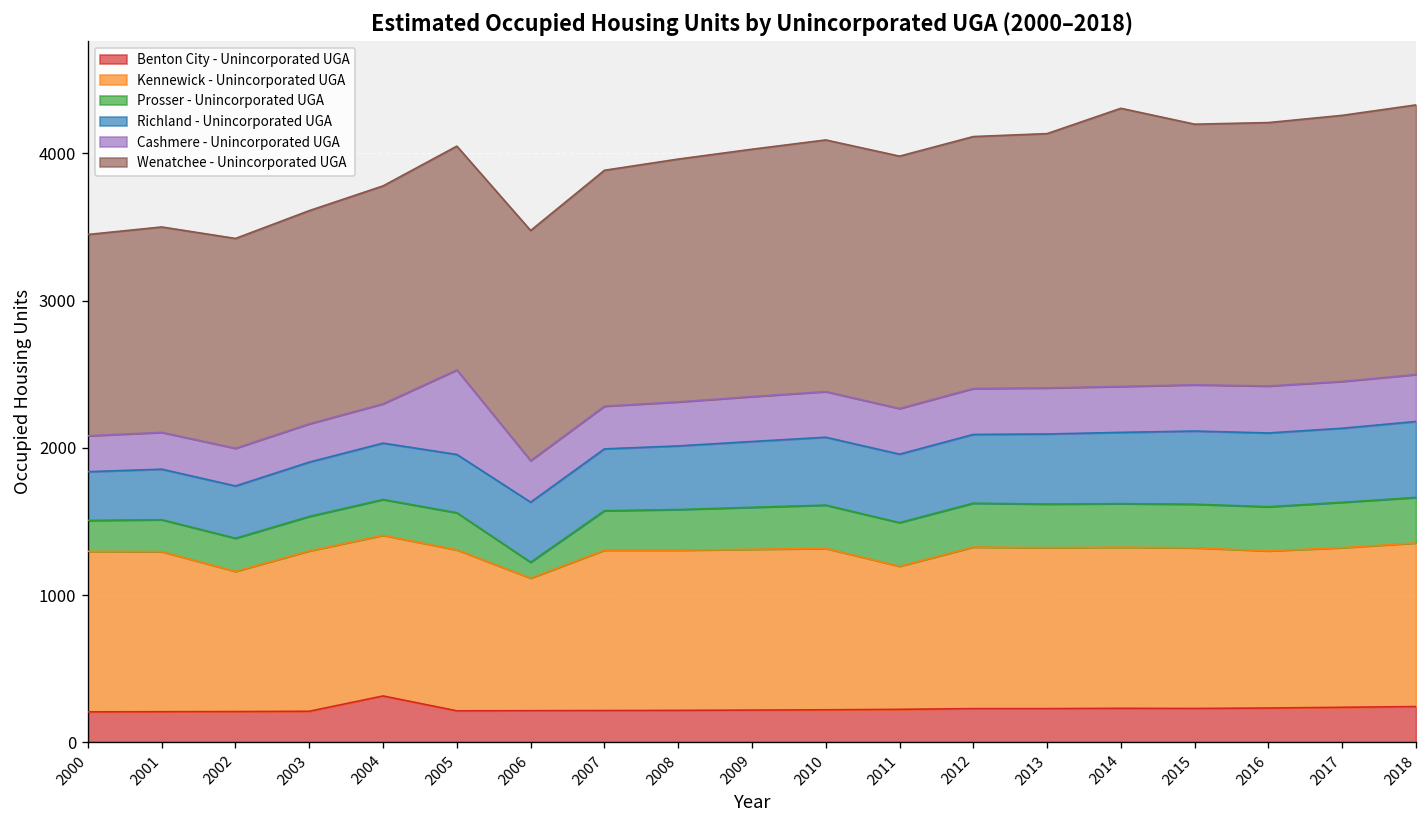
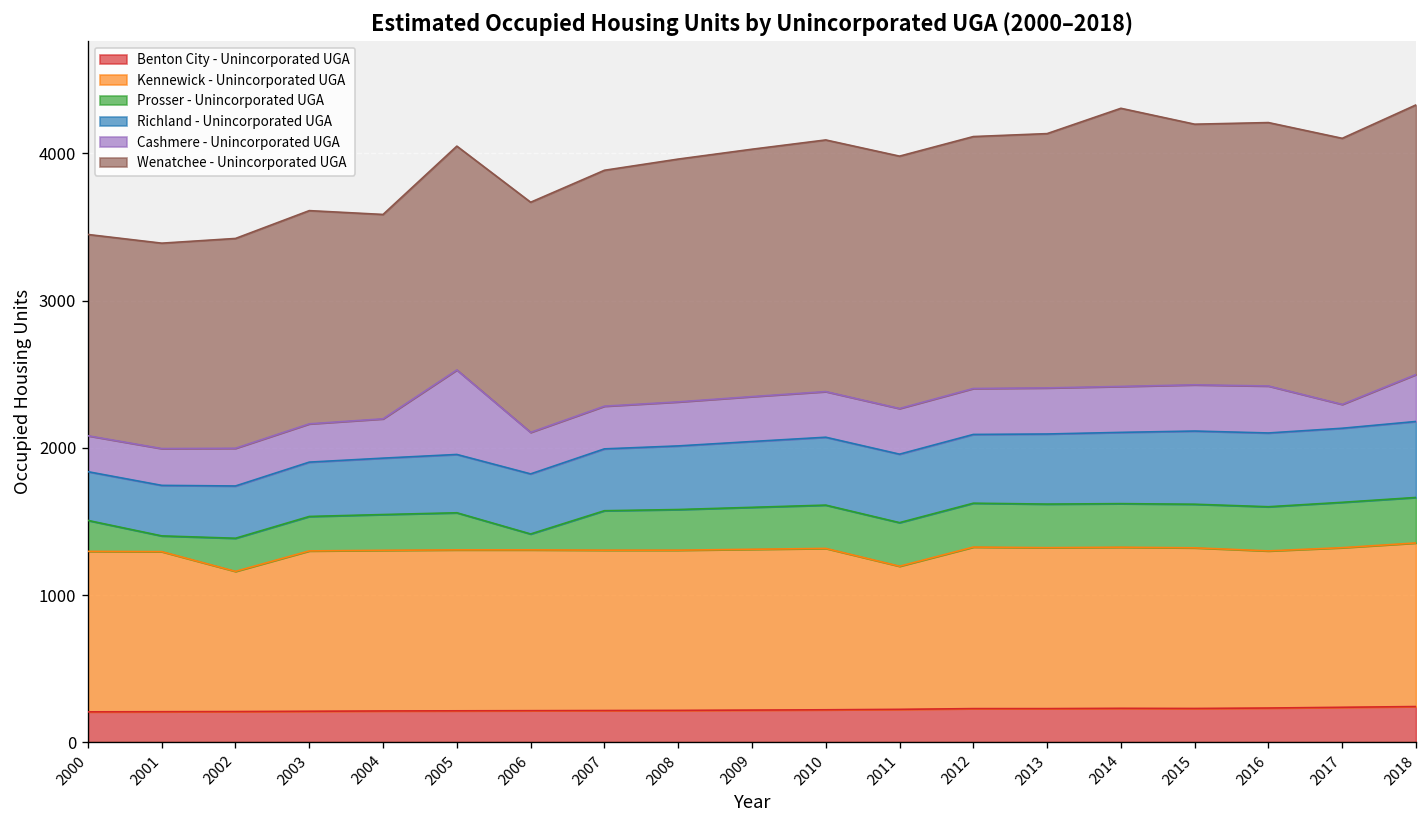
Prosser - Unincorporated UGA, 2001: 220 -> 110
Benton City - Unincorporated UGA, 2004: 320 -> 210
Wenatchee - Unincorporated UGA, 2004: 1480 -> 1390
Kennewick - Unincorporated UGA, 2006: 900 -> 1090
Cashmere - Unincorporated UGA, 2017: 320 -> 160
